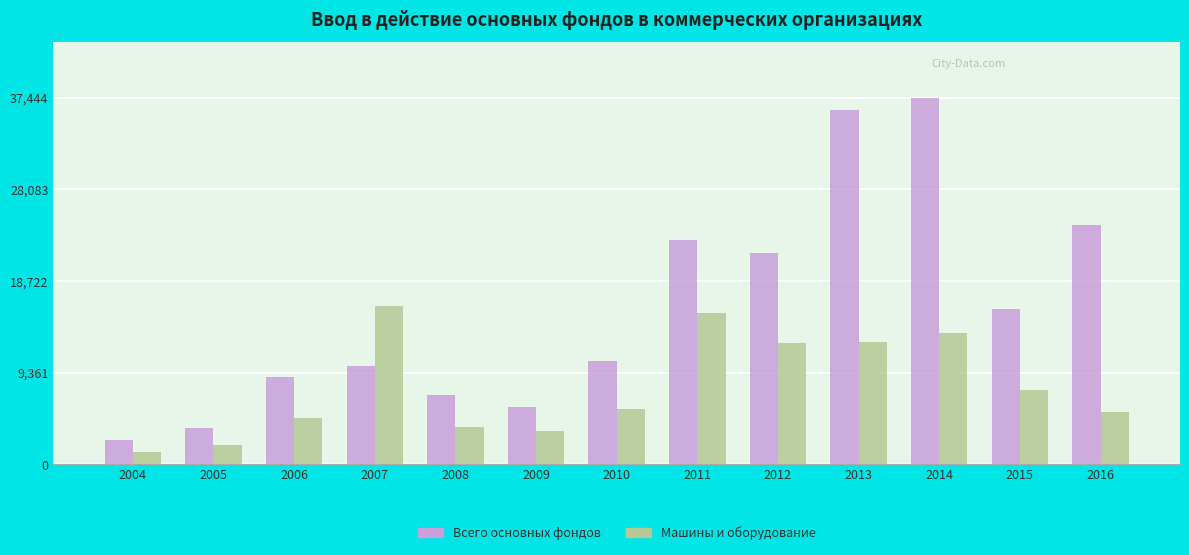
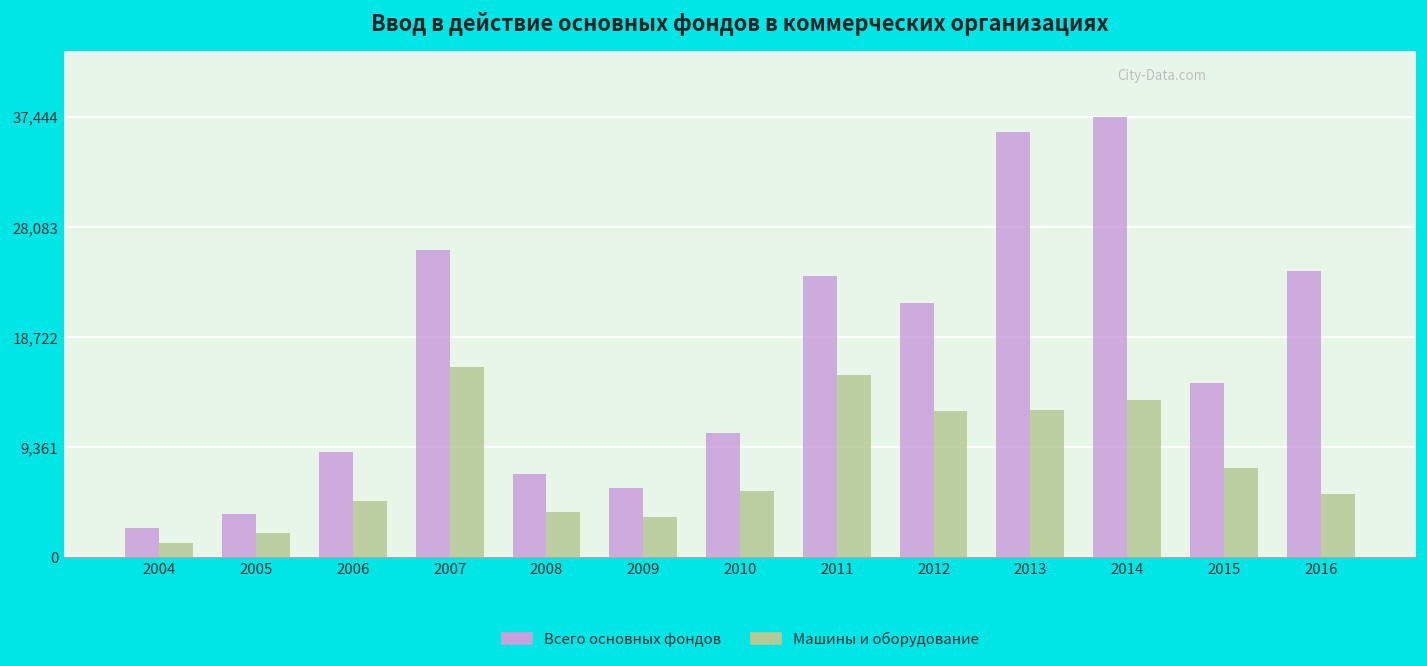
Всего основных фондов, 2007: 10,000 -> 26,000
Всего основных фондов, 2011: 23,000 -> 24,000
Всего основных фондов, 2015: 16,000 -> 15,000
